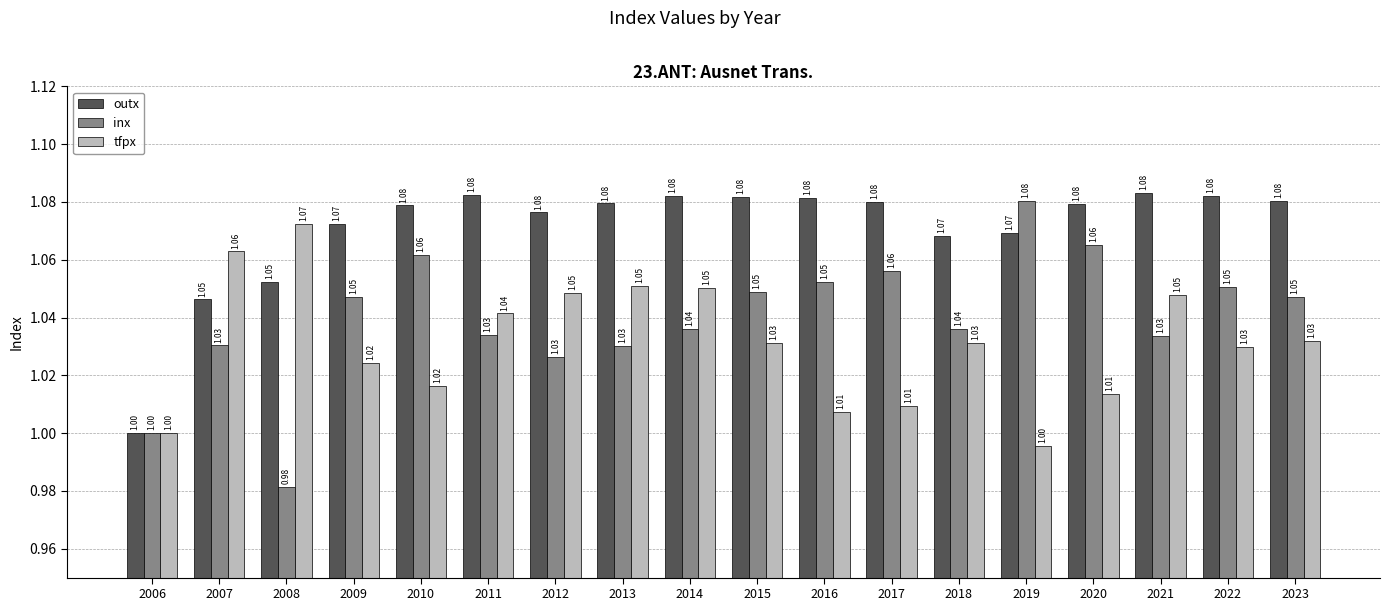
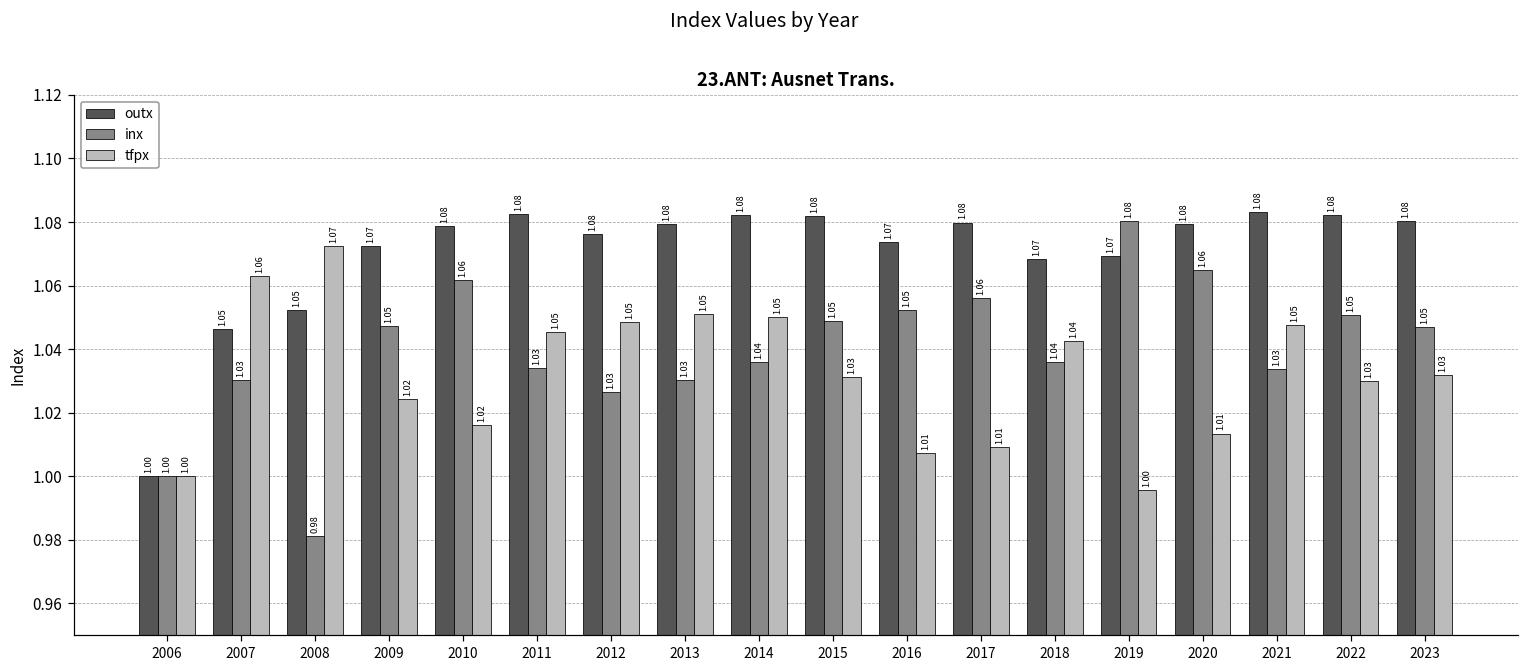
tfpx, 2011: 1.04 -> 1.05
outx, 2016: 1.08 -> 1.07
tfpx, 2018: 1.03 -> 1.04
